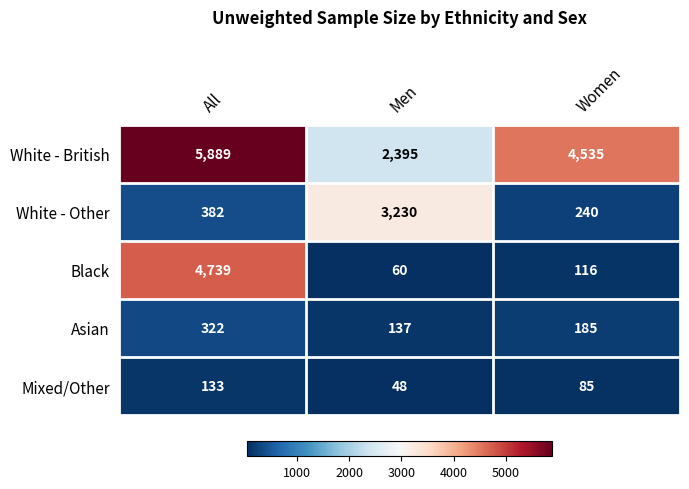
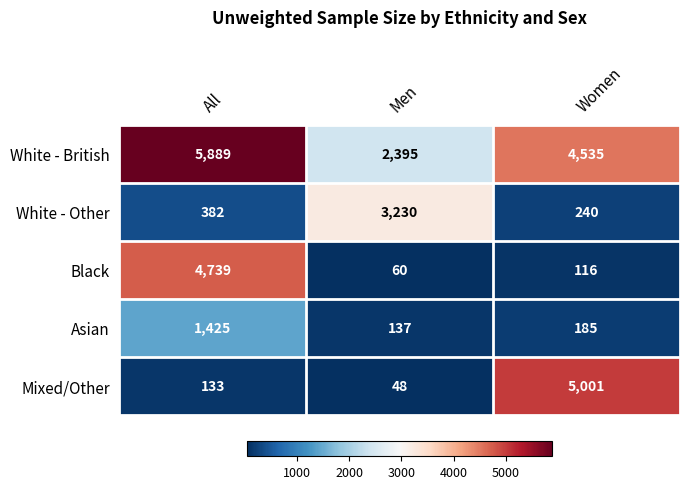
Asian, All: 322 -> 1,425
Mixed/Other, Women: 85 -> 5,001
